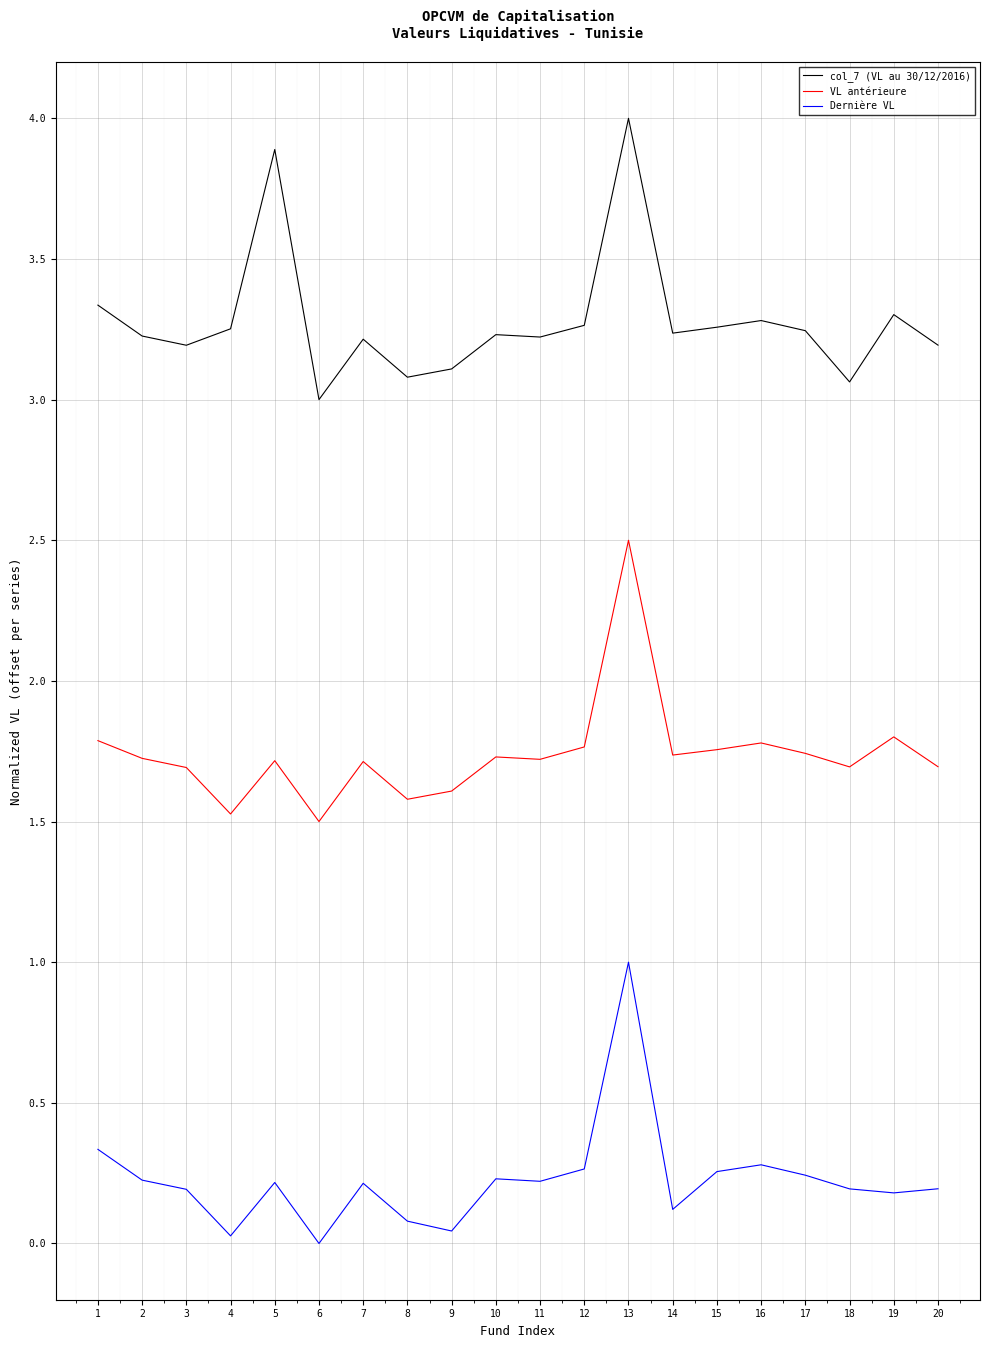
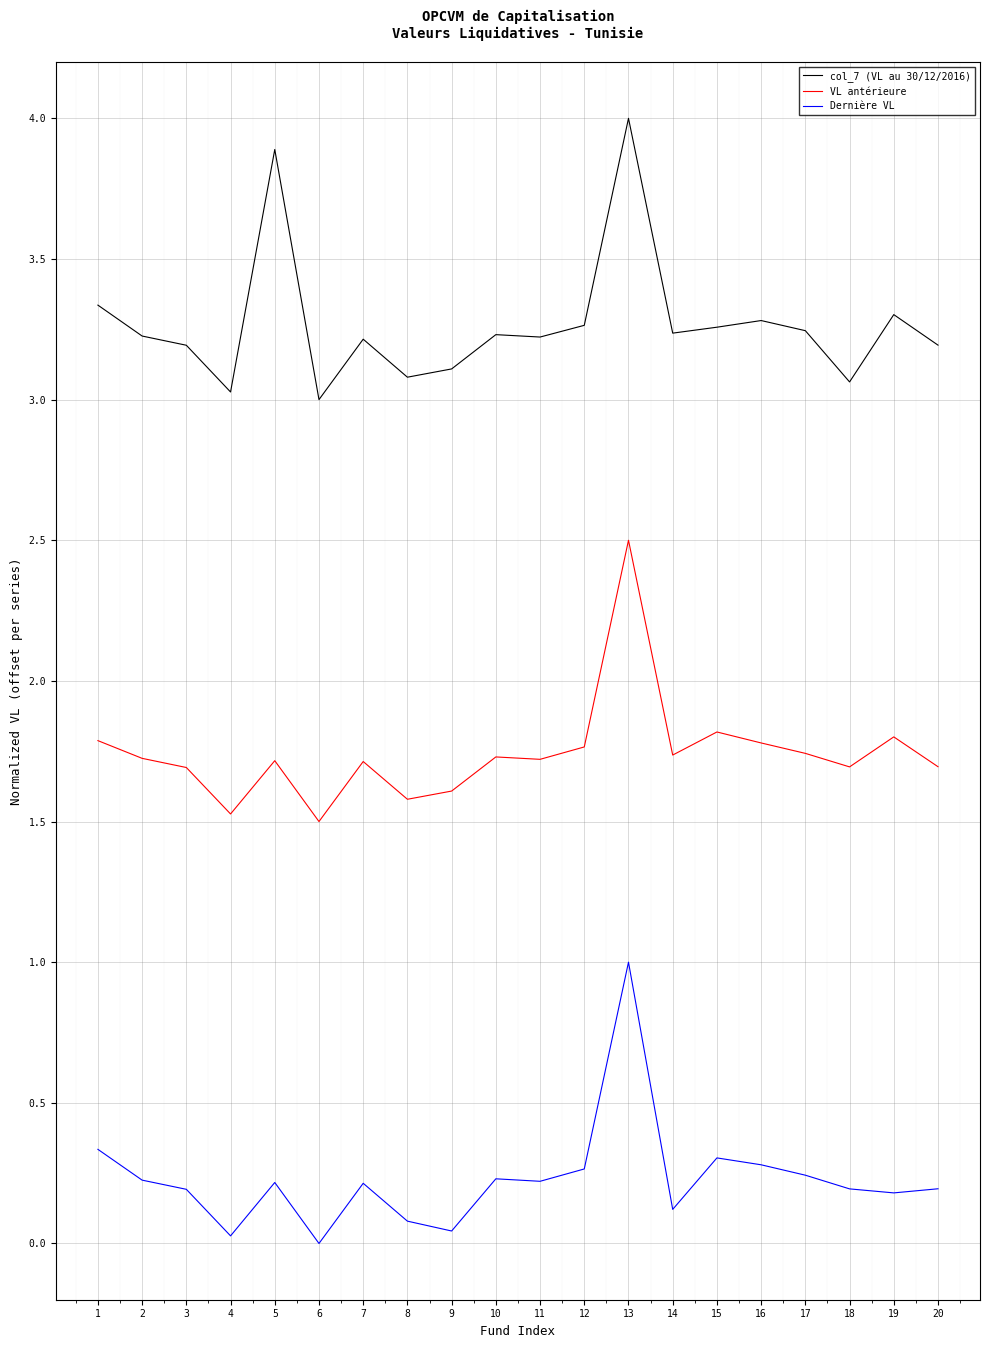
col_7 (VL au 30/12/2016), 4: 3.25 -> 3.03
VL antérieure, 15: 1.76 -> 1.82
Dernière VL, 15: 0.26 -> 0.30
